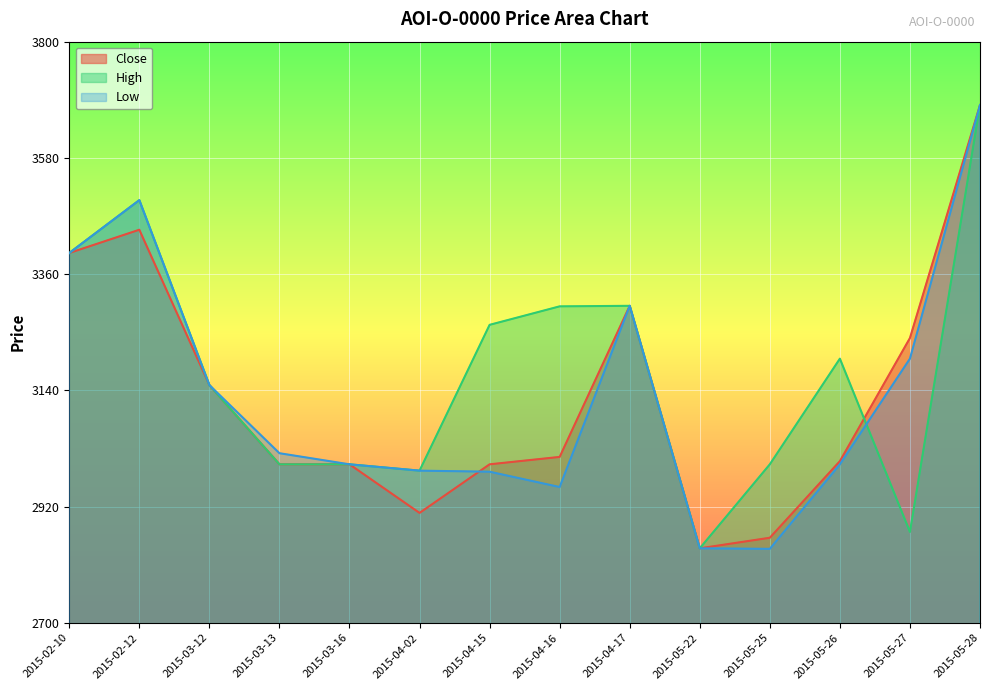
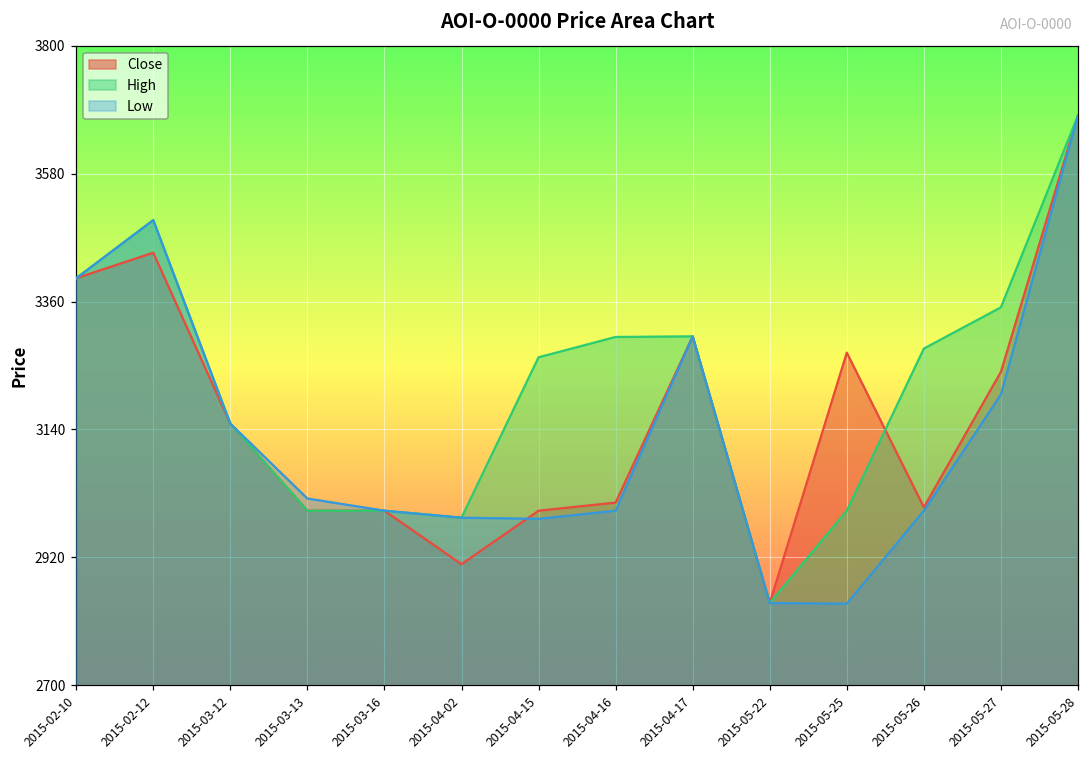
Low, 2015-04-16: 2960 -> 3000
Close, 2015-05-25: 2860 -> 3270
High, 2015-05-26: 3200 -> 3280
High, 2015-05-27: 2870 -> 3350
